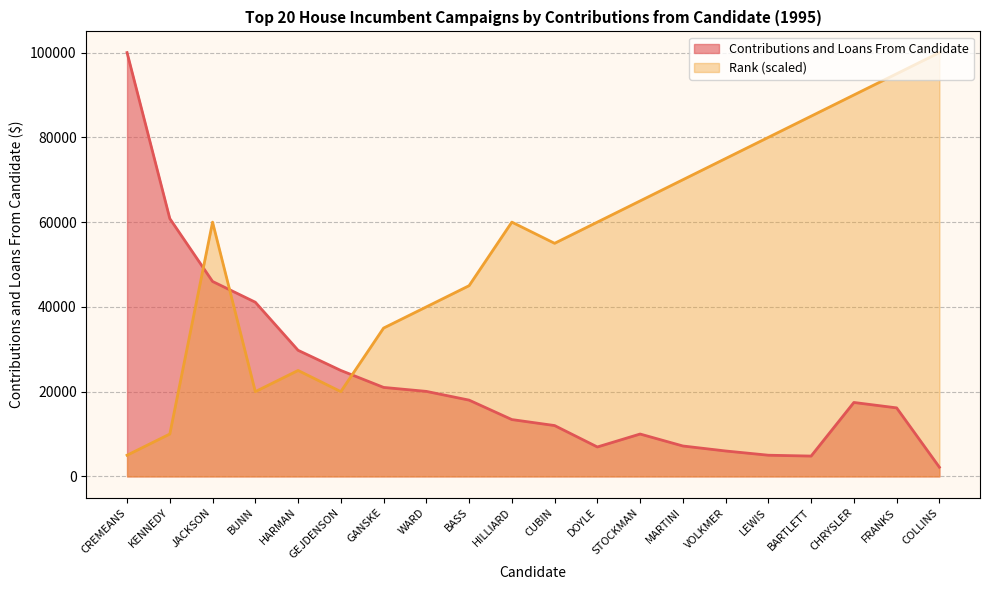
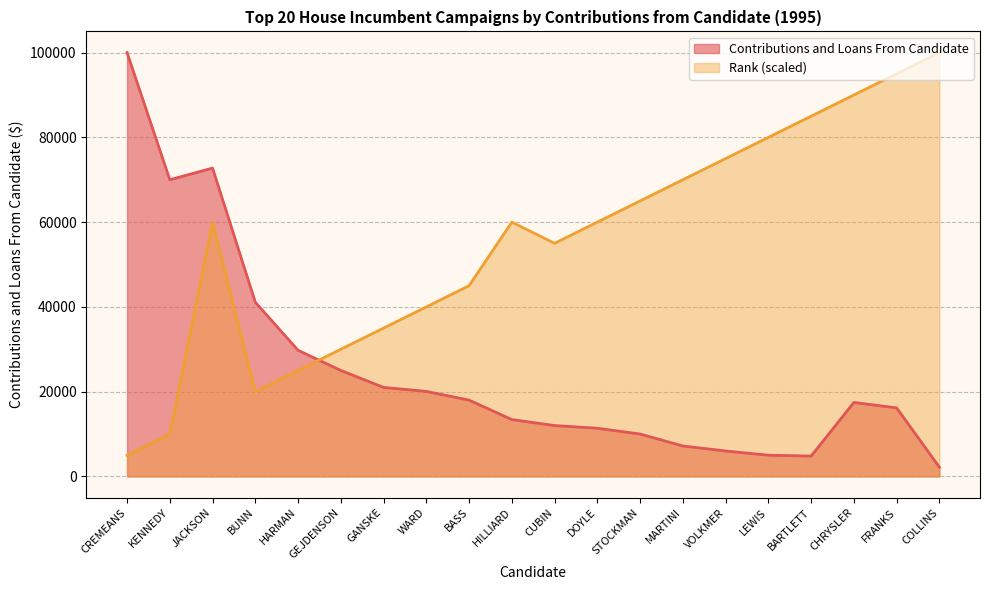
Contributions and Loans From Candidate, KENNEDY: 61000 -> 70000
Contributions and Loans From Candidate, JACKSON: 46000 -> 73000
Rank (scaled), GEJDENSON: 20000 -> 30000
Contributions and Loans From Candidate, DOYLE: 7000 -> 11000
